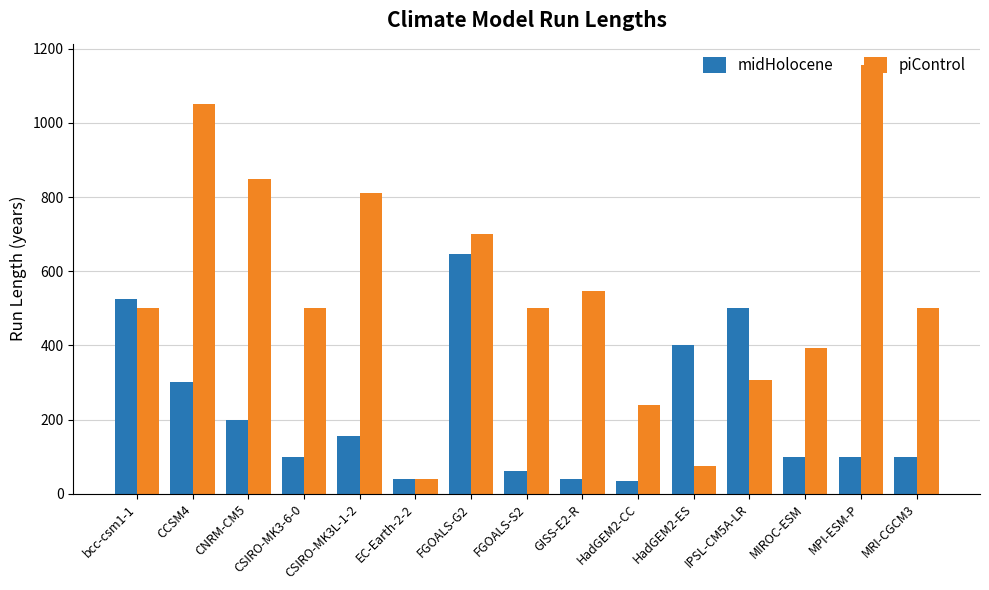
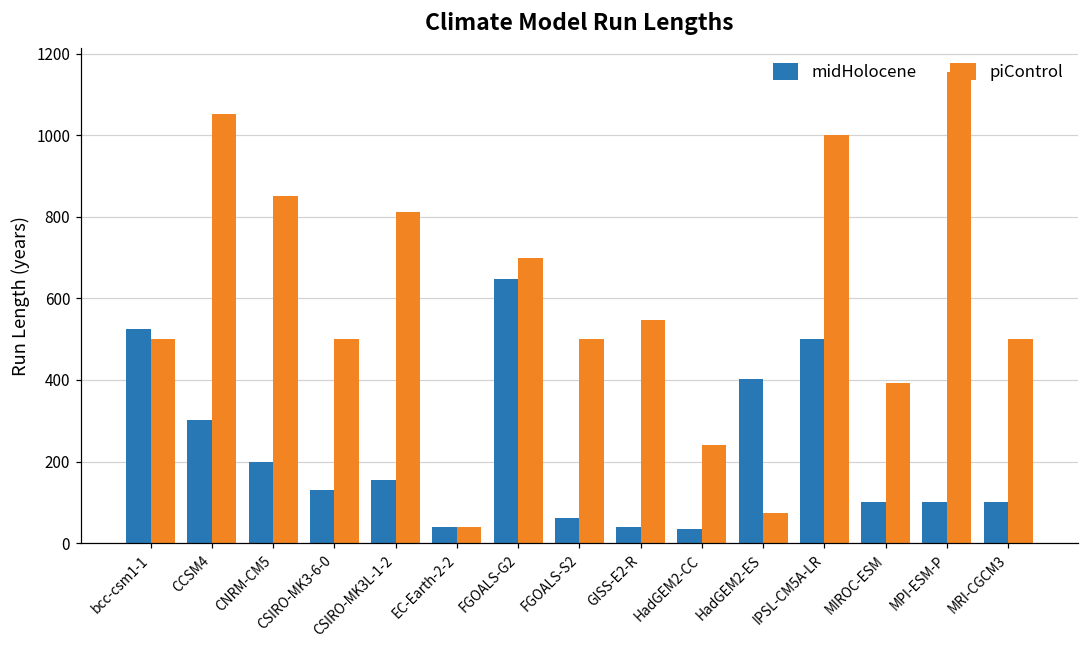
midHolocene, CSIRO-MK3-6-0: 100 -> 130
piControl, IPSL-CM5A-LR: 310 -> 1000
